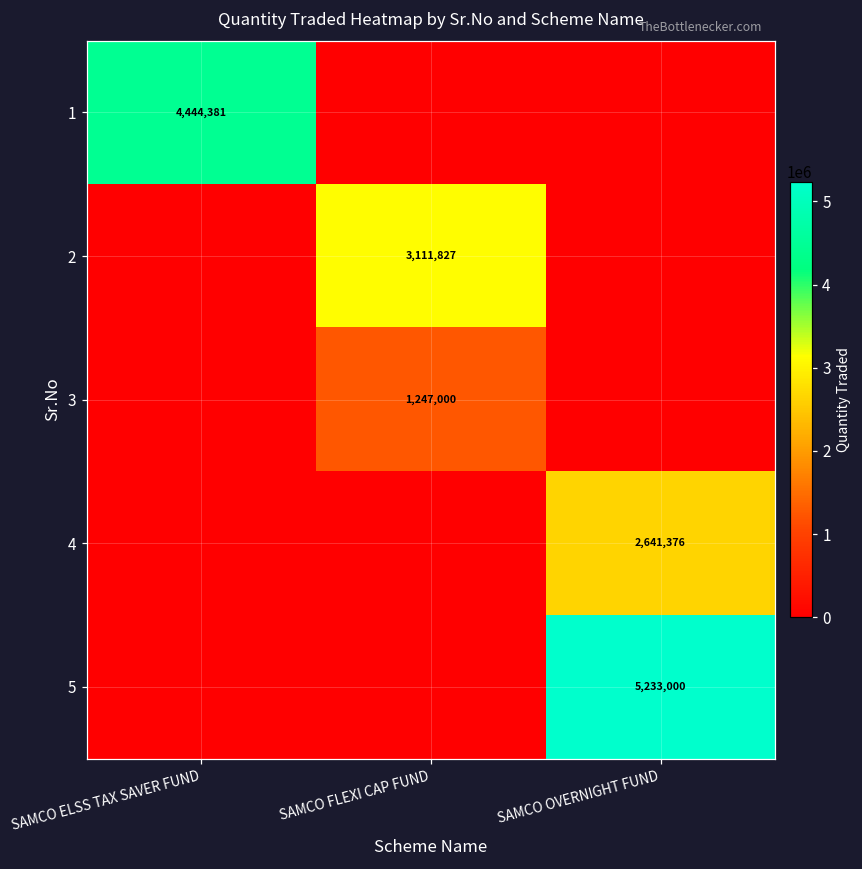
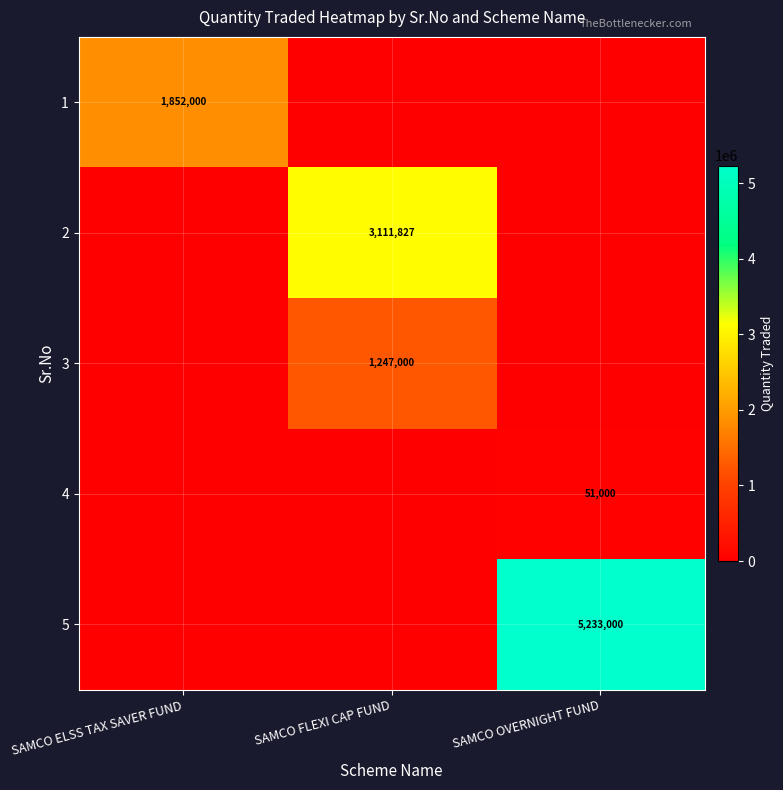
1, SAMCO ELSS TAX SAVER FUND: 4,444,381 -> 1,852,000
4, SAMCO OVERNIGHT FUND: 2,641,376 -> 51,000
